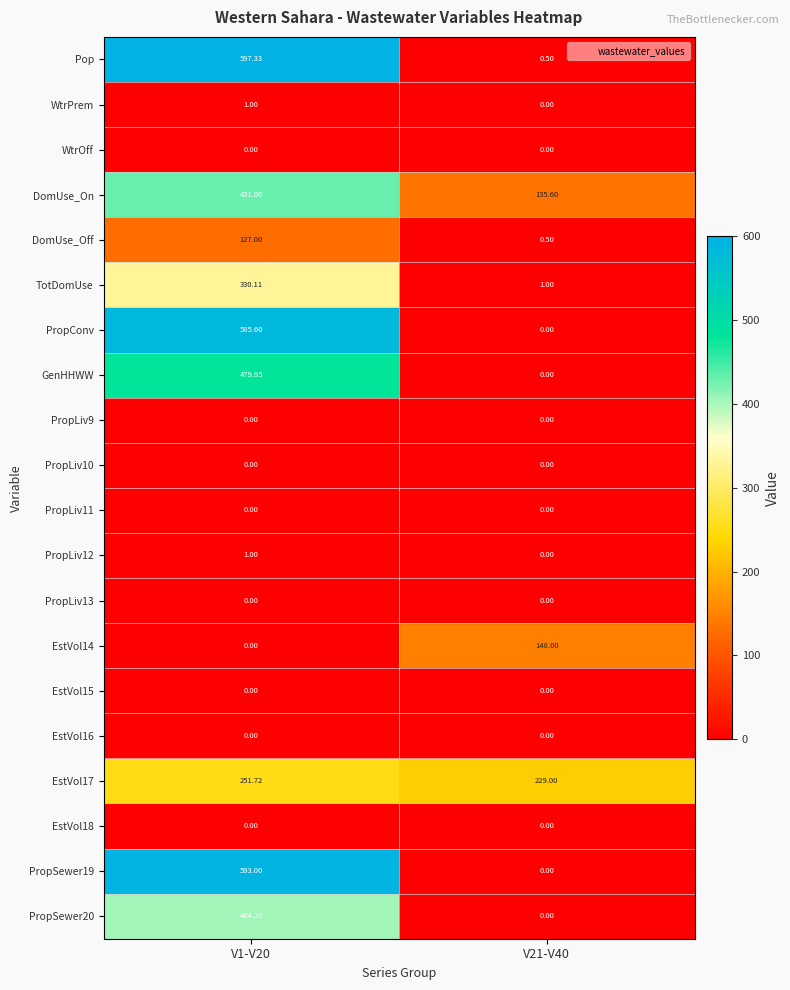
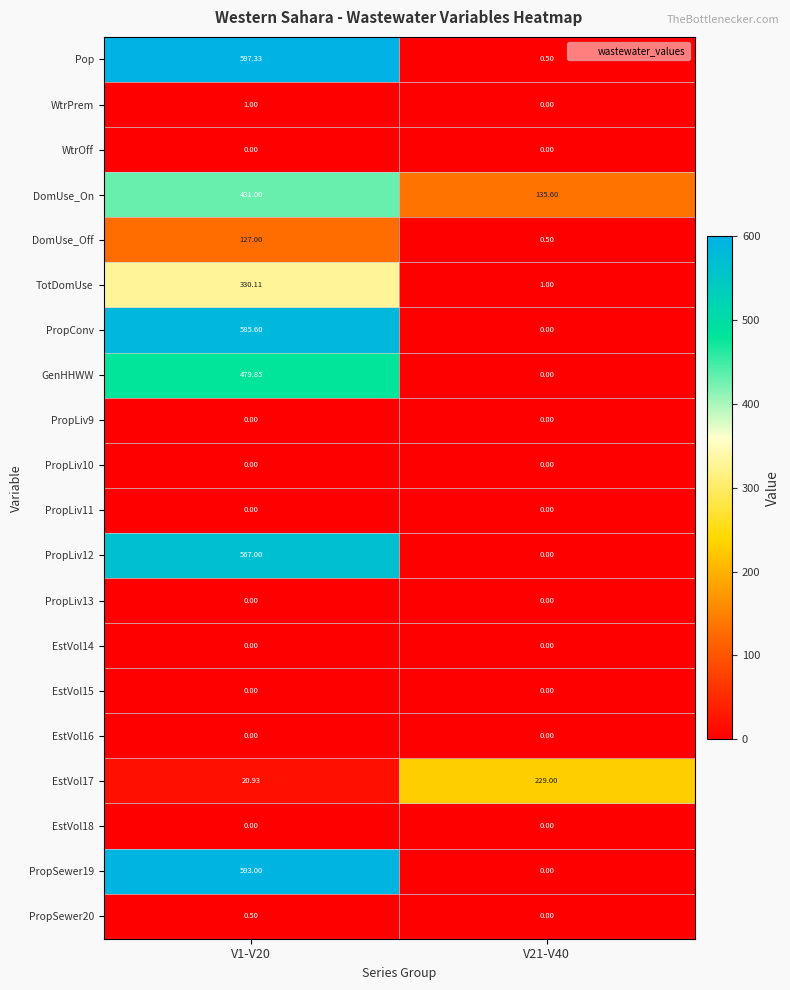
PropLiv12, V1-V20: 1.00 -> 567.00
EstVol14, V21-V40: 148.00 -> 0.00
EstVol17, V1-V20: 251.72 -> 20.93
PropSewer20, V1-V20: 404.20 -> 0.50
